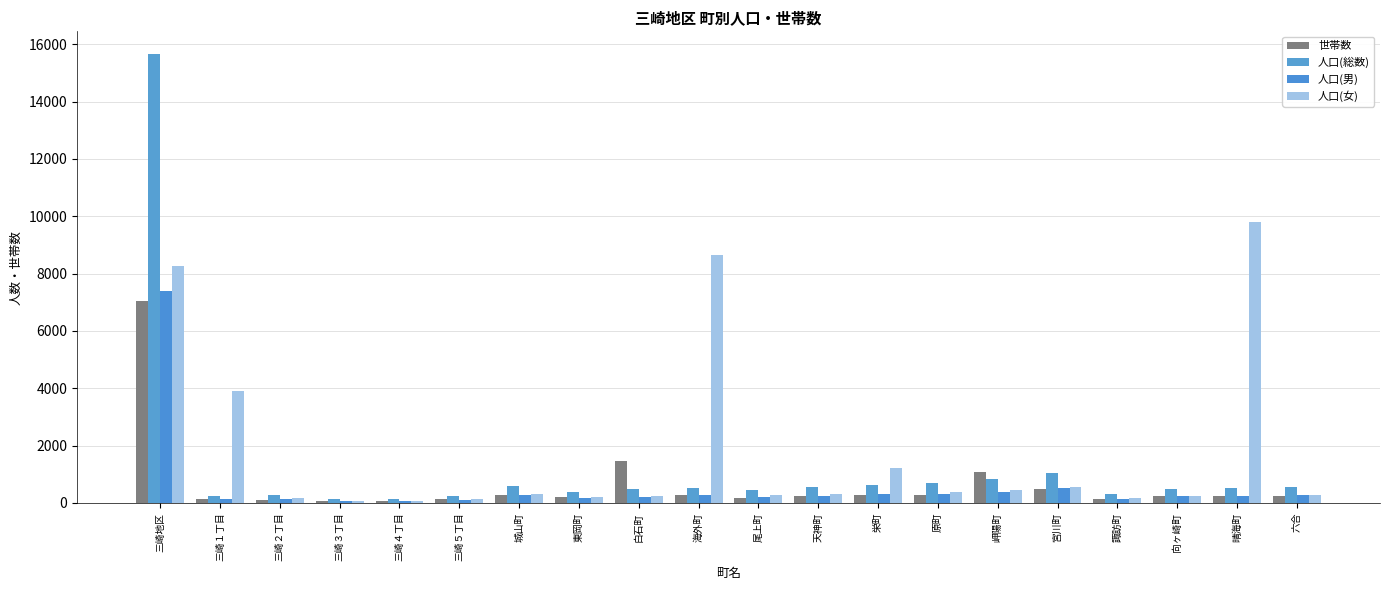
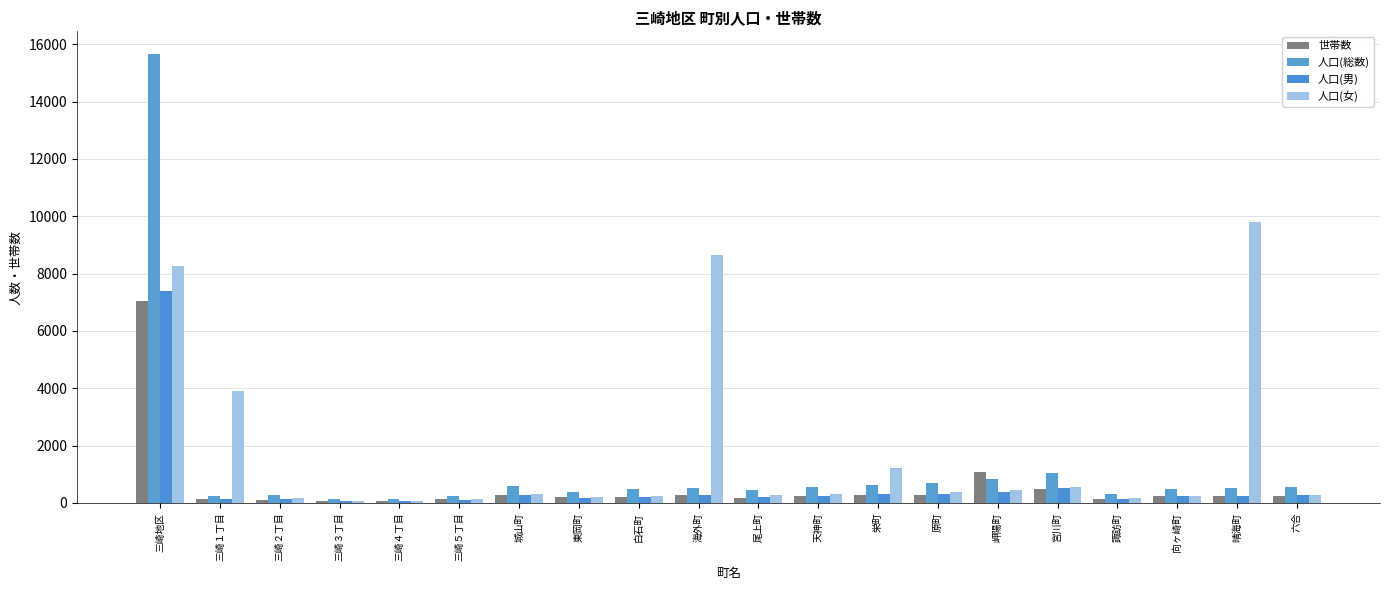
世帯数, 白石町: 1500 -> 200
